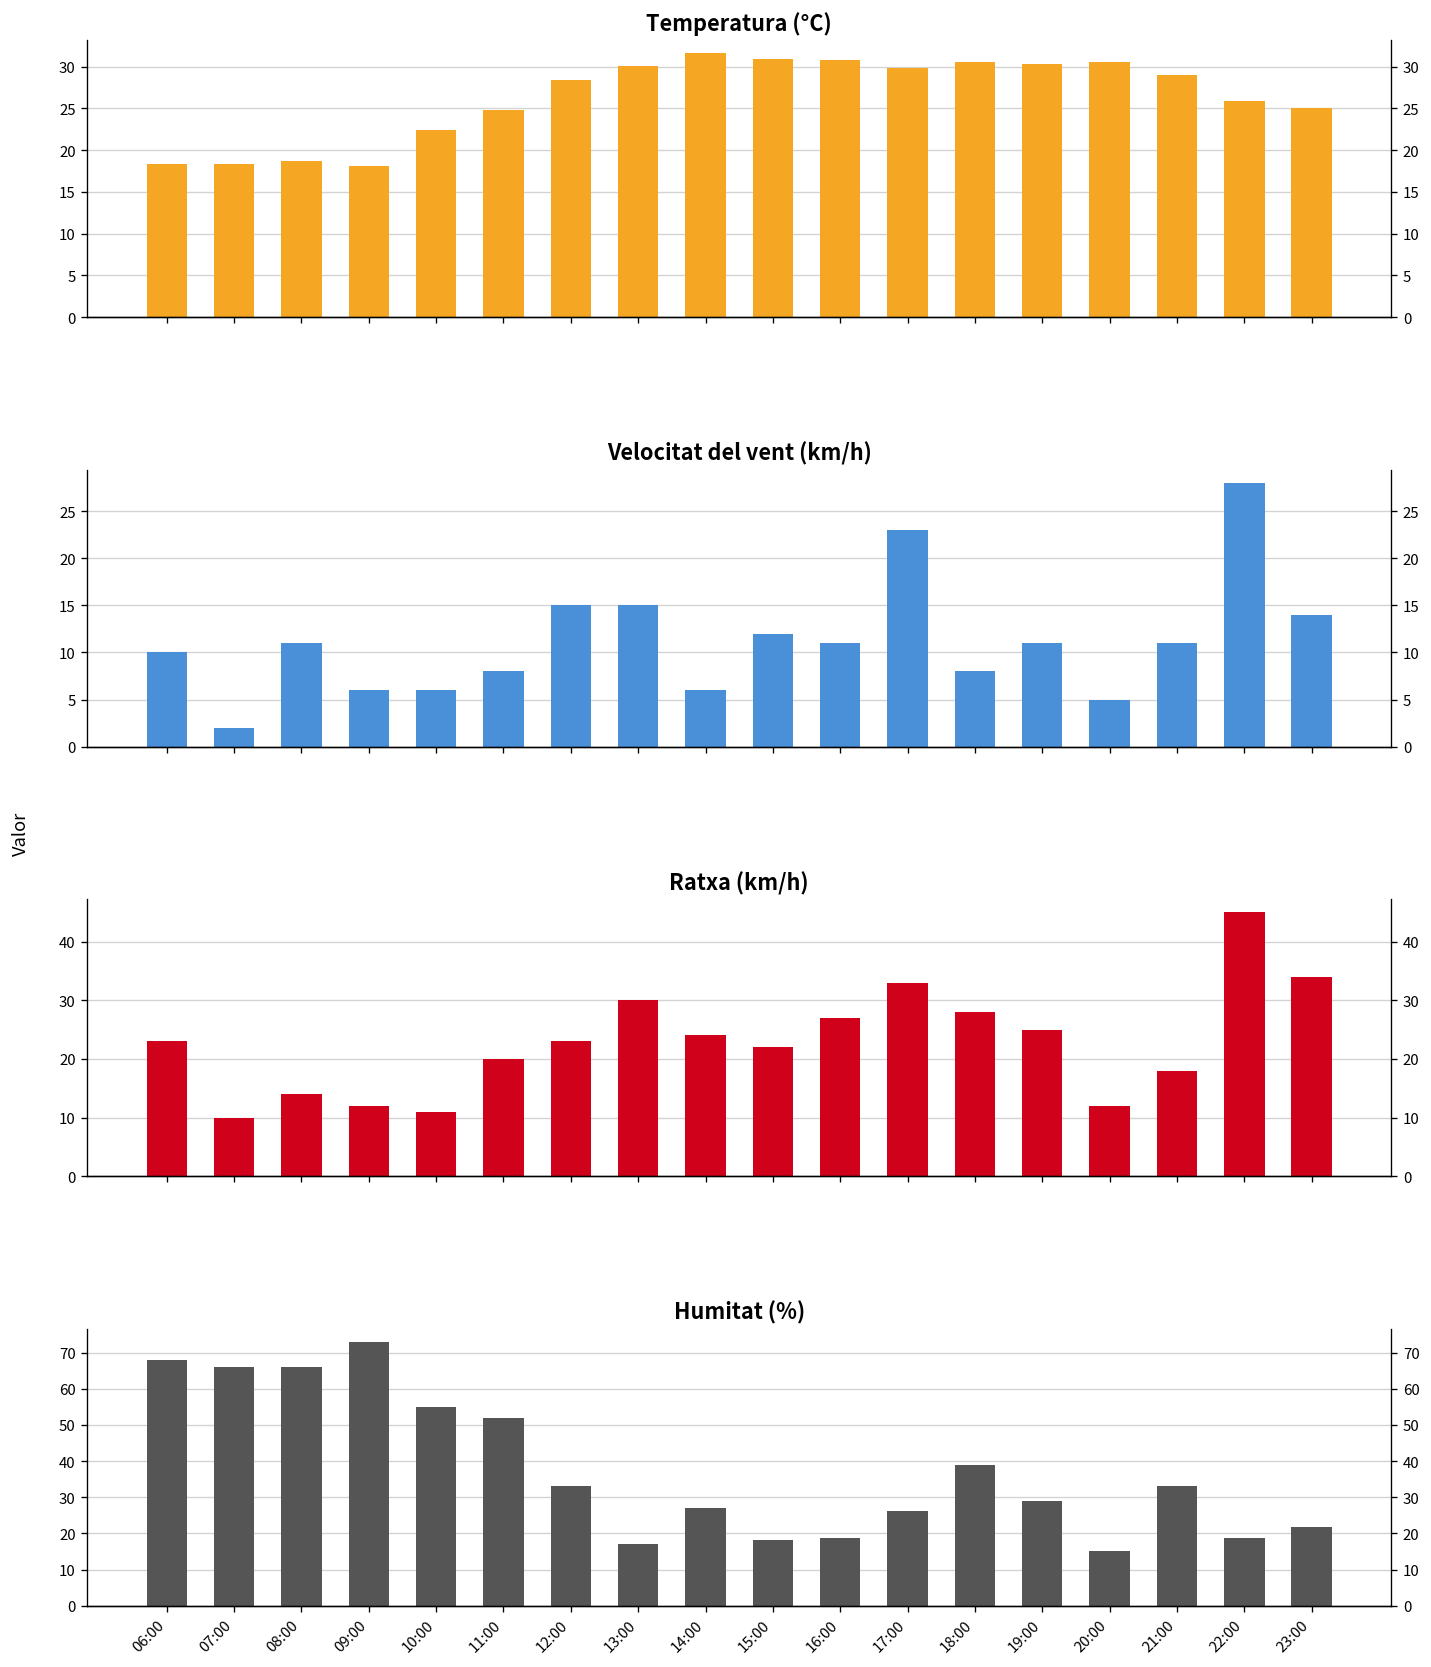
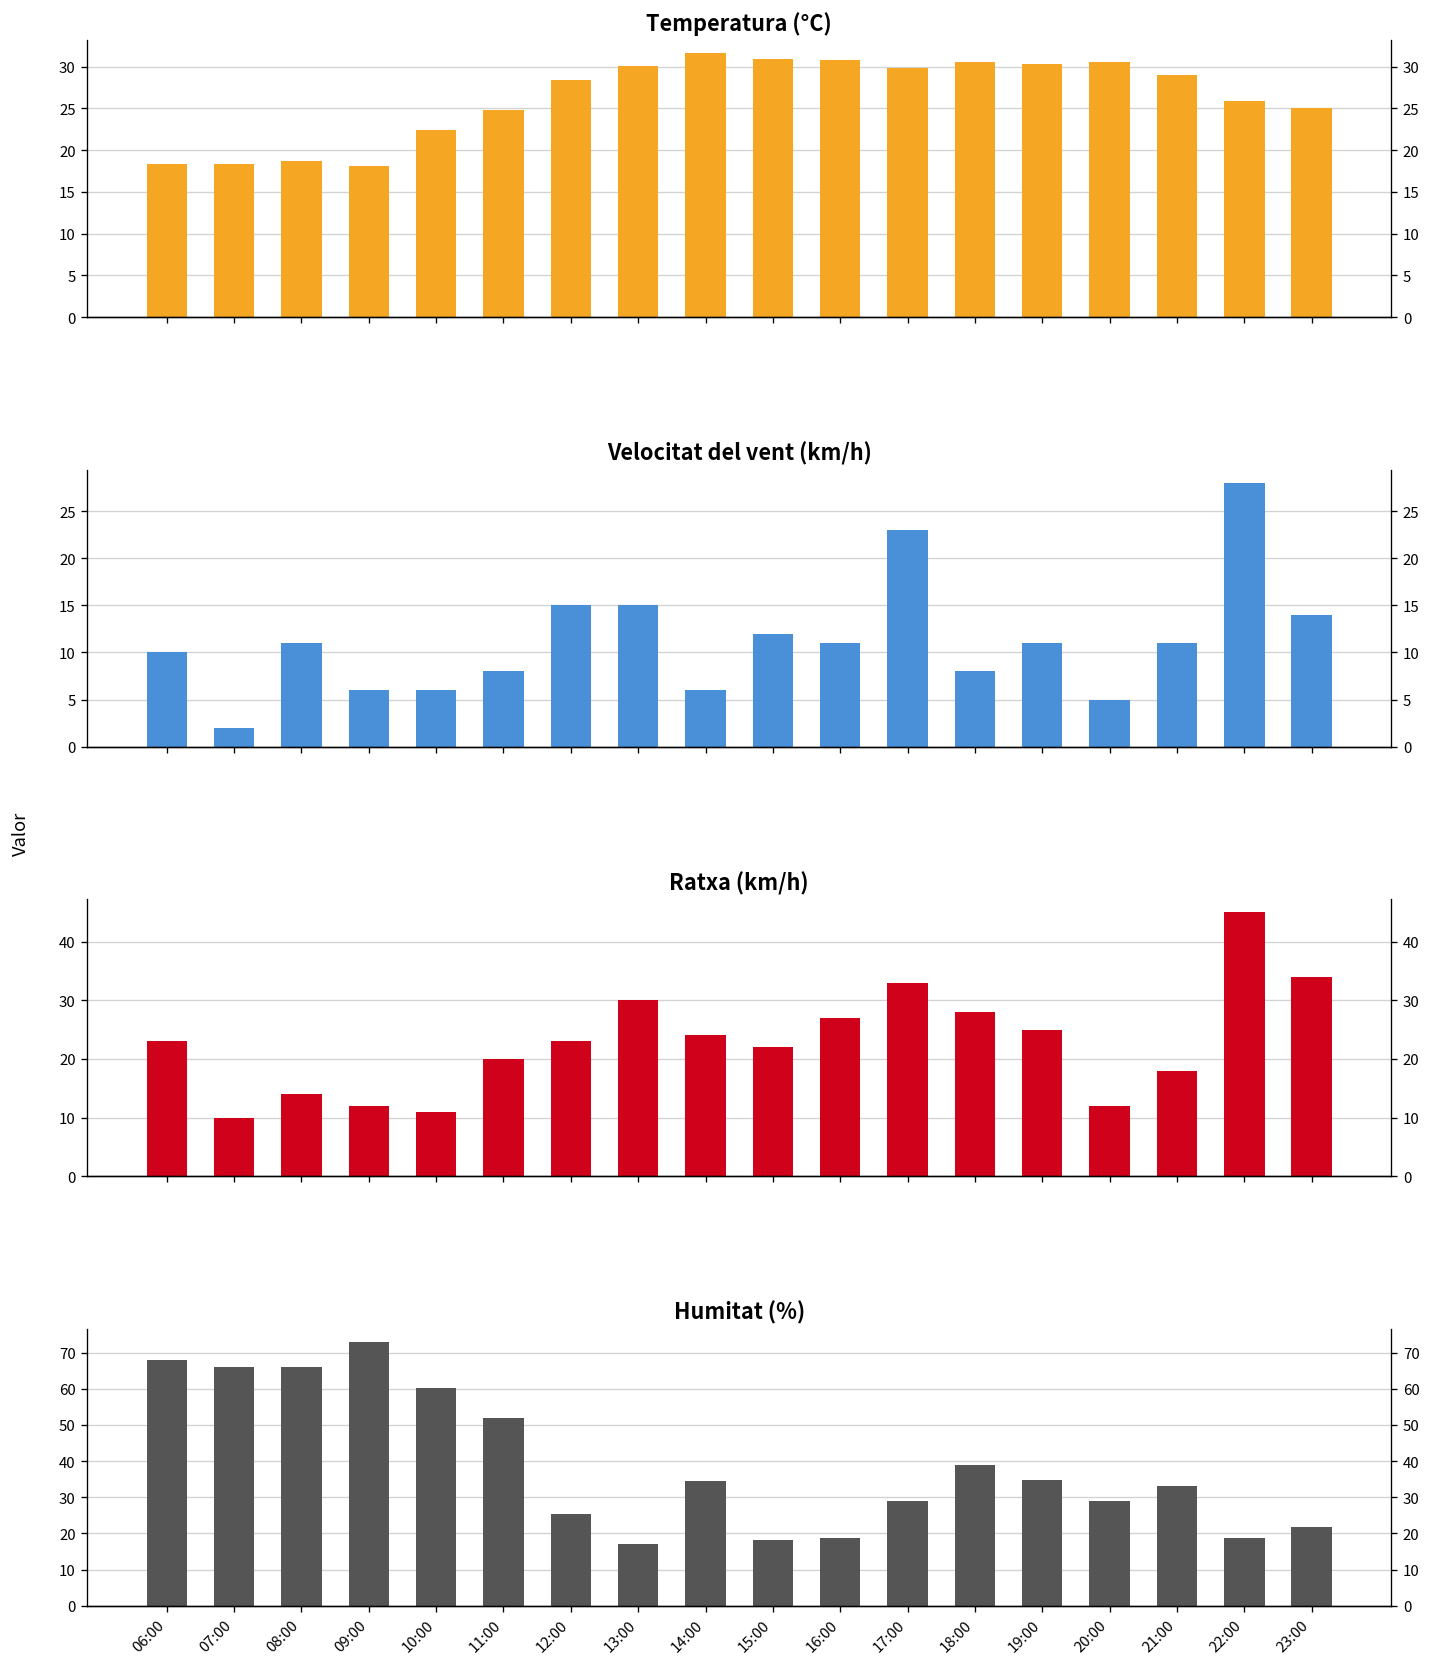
Humitat (%), 10:00: 55 -> 60
Humitat (%), 12:00: 33 -> 25
Humitat (%), 14:00: 27 -> 35
Humitat (%), 17:00: 26 -> 29
Humitat (%), 19:00: 29 -> 35
Humitat (%), 20:00: 15 -> 29
